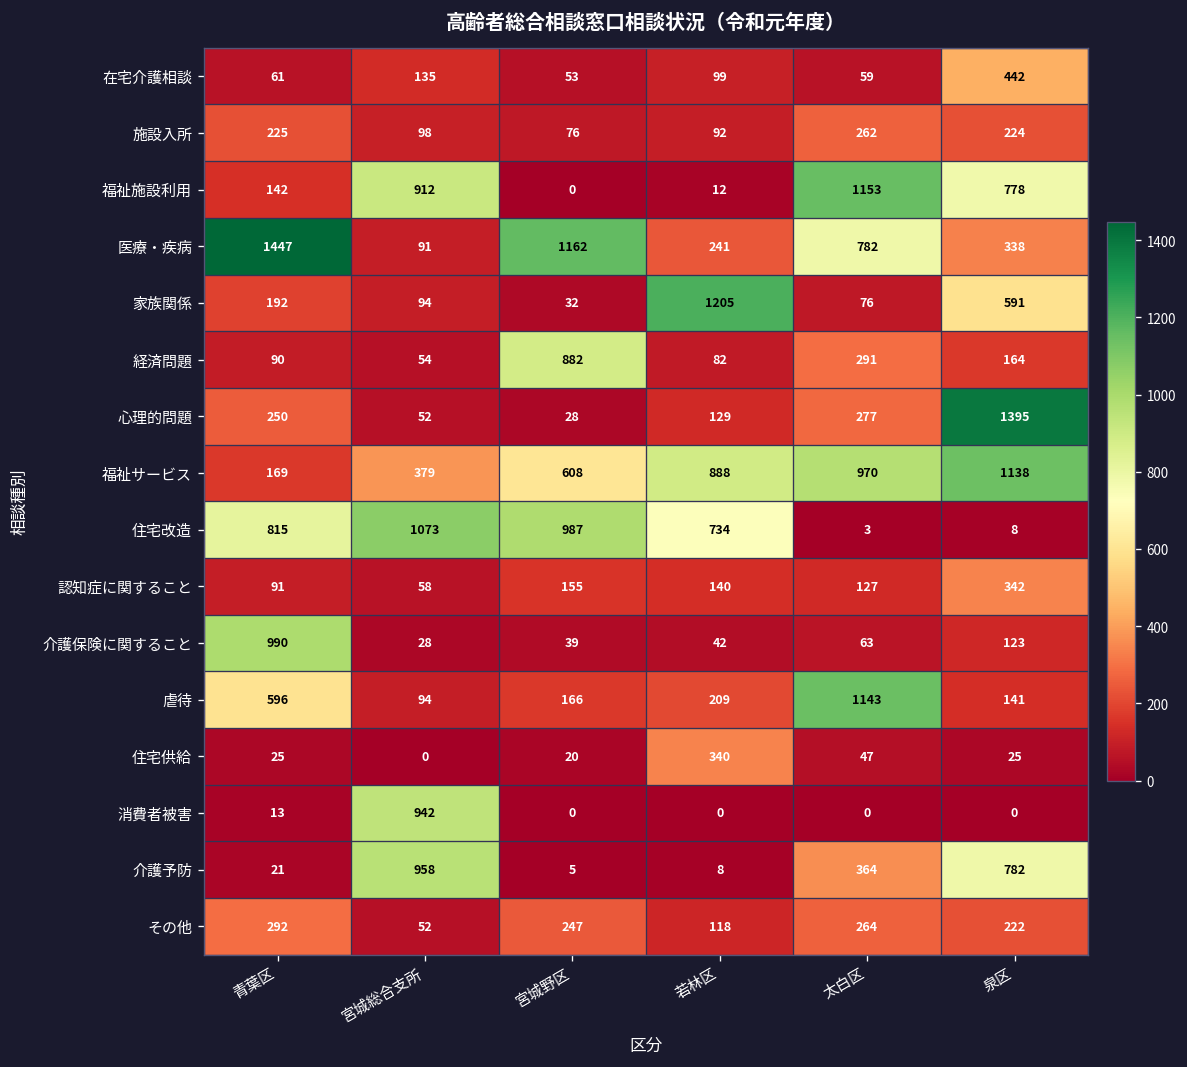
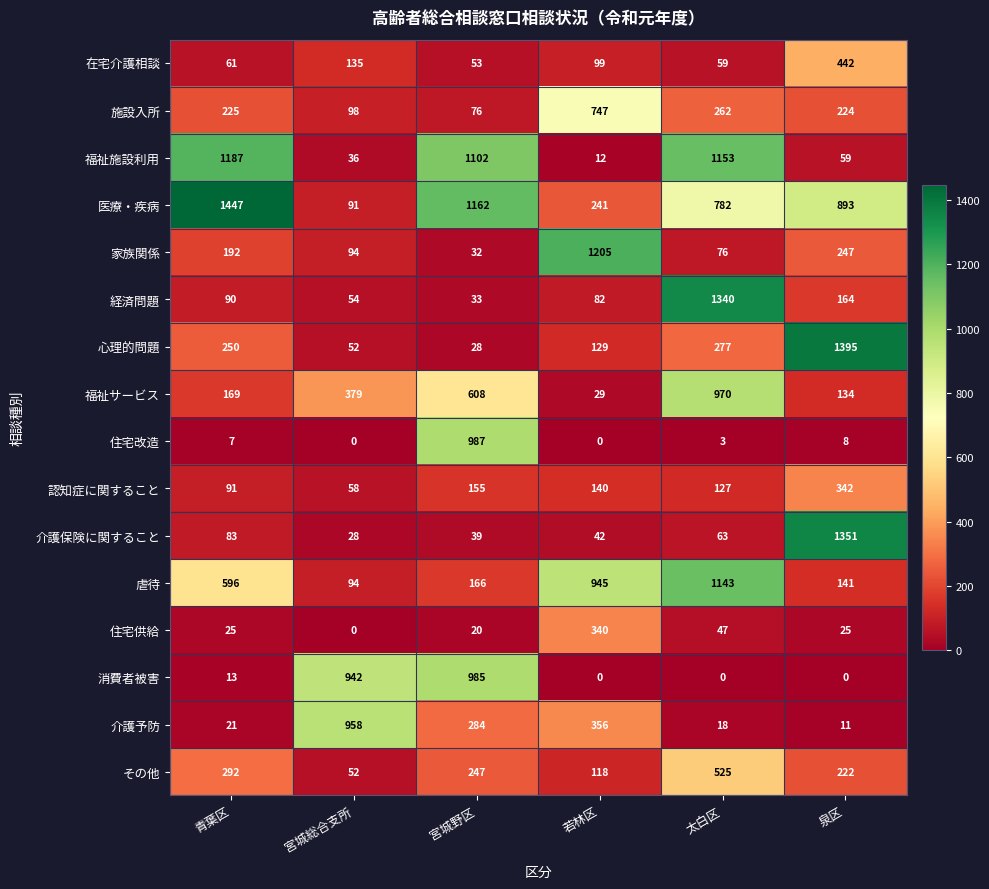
施設入所, 若林区: 92 -> 747
福祉施設利用, 青葉区: 142 -> 1187
福祉施設利用, 宮城総合支所: 912 -> 36
福祉施設利用, 宮城野区: 0 -> 1102
福祉施設利用, 泉区: 778 -> 59
医療・疾病, 泉区: 338 -> 893
家族関係, 泉区: 591 -> 247
経済問題, 宮城野区: 882 -> 33
経済問題, 太白区: 291 -> 1340
福祉サービス, 若林区: 888 -> 29
福祉サービス, 泉区: 1138 -> 134
住宅改造, 青葉区: 815 -> 7
住宅改造, 宮城総合支所: 1073 -> 0
住宅改造, 若林区: 734 -> 0
介護保険に関すること, 青葉区: 990 -> 83
介護保険に関すること, 泉区: 123 -> 1351
虐待, 若林区: 209 -> 945
消費者被害, 宮城野区: 0 -> 985
介護予防, 宮城野区: 5 -> 284
介護予防, 若林区: 8 -> 356
介護予防, 太白区: 364 -> 18
介護予防, 泉区: 782 -> 11
その他, 太白区: 264 -> 525
